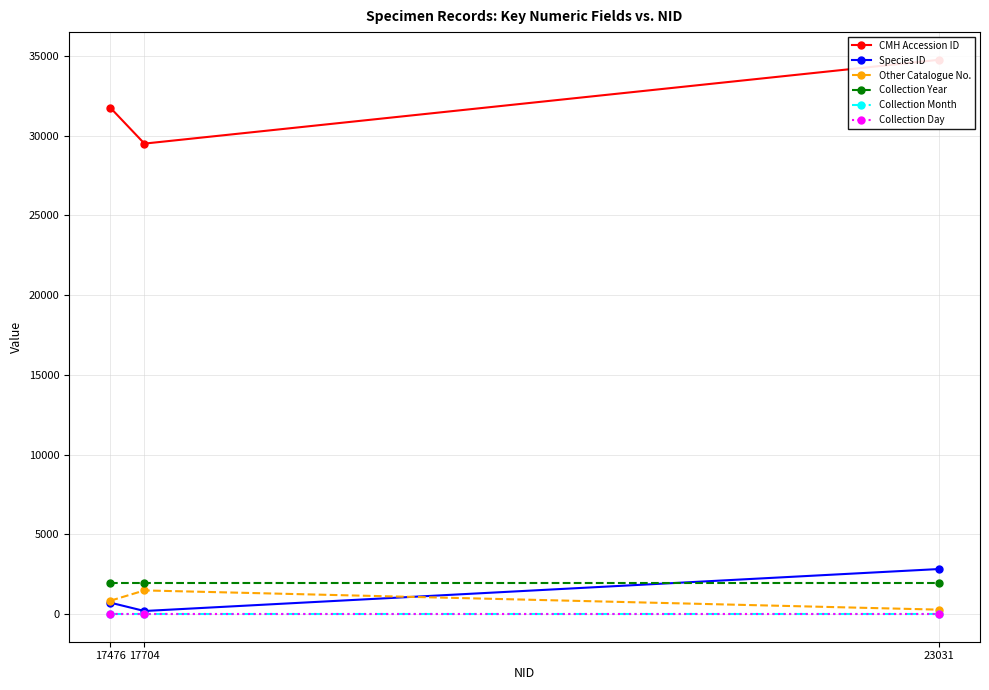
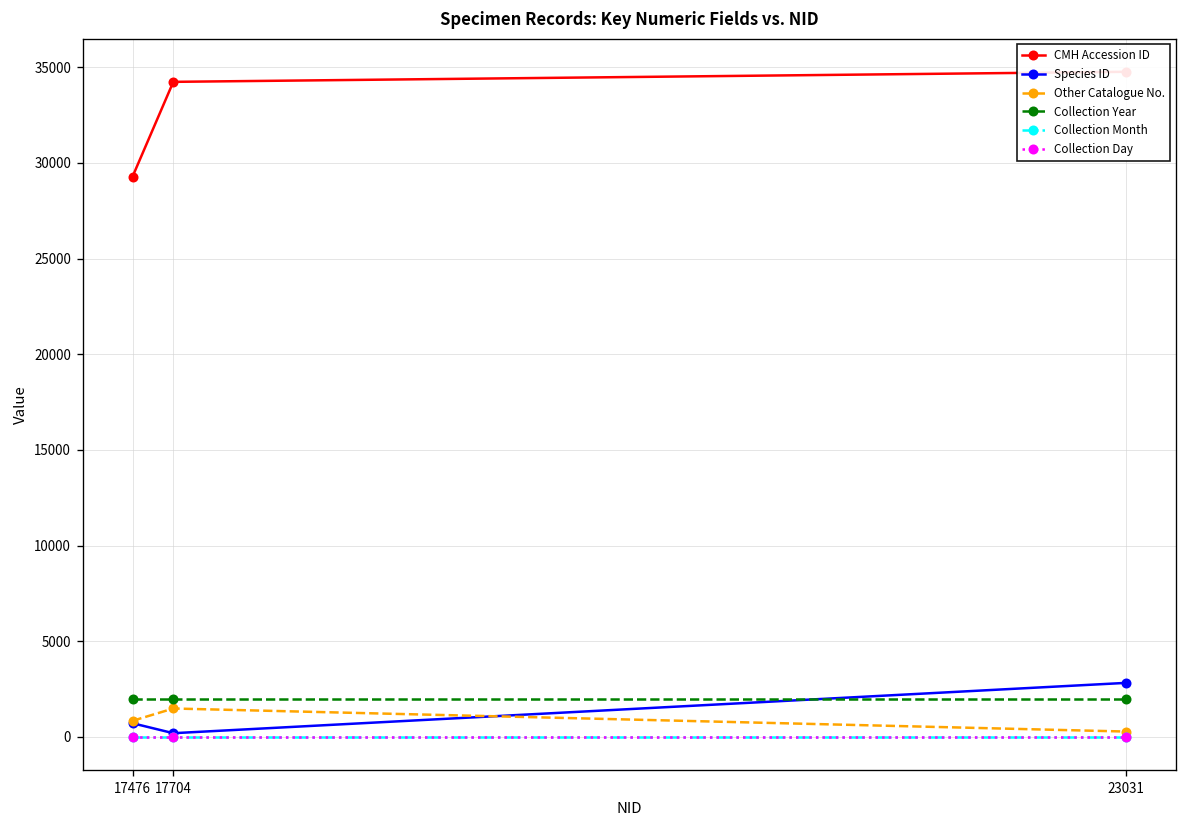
CMH Accession ID, 17476: 31800 -> 29300
CMH Accession ID, 17704: 29500 -> 34200
